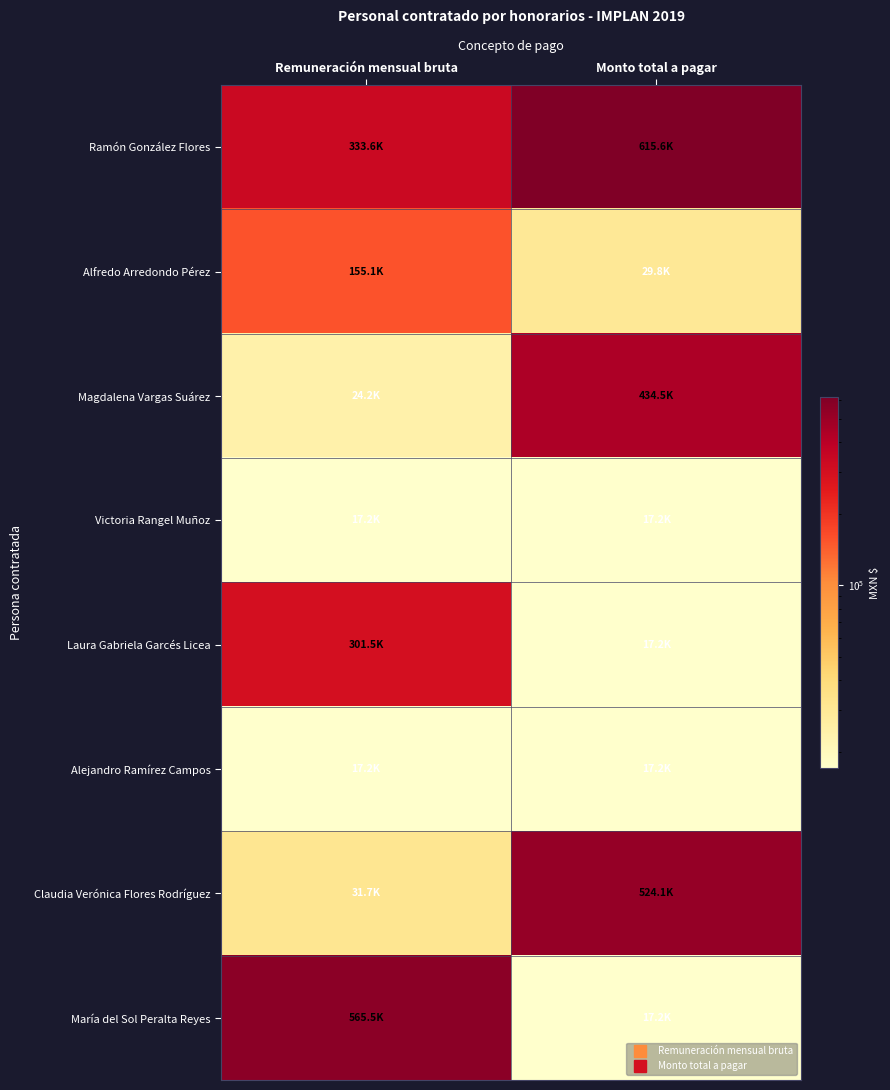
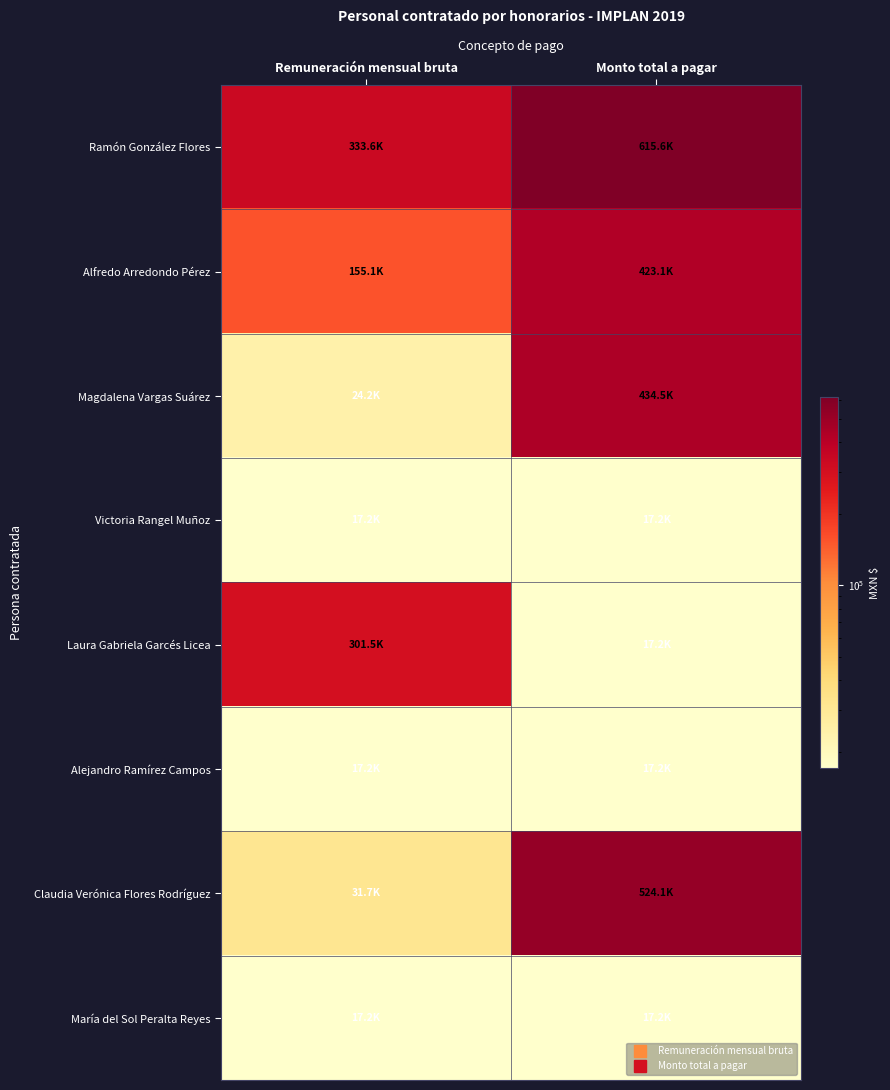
Alfredo Arredondo Pérez, Monto total a pagar: 29.8K -> 423.1K
María del Sol Peralta Reyes, Remuneración mensual bruta: 565.5K -> 17.2K
